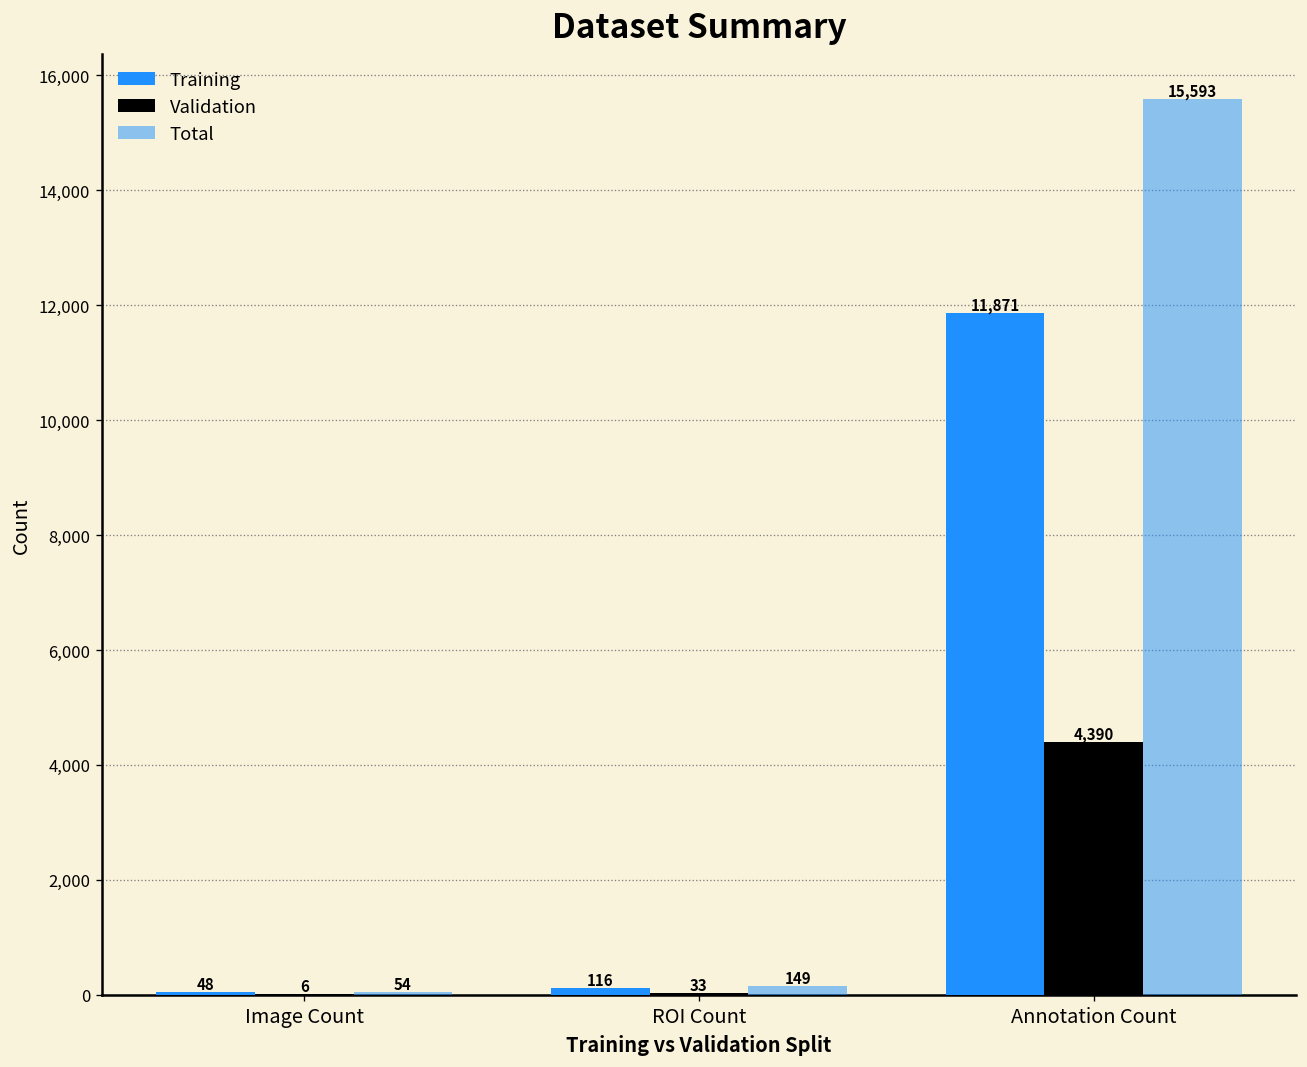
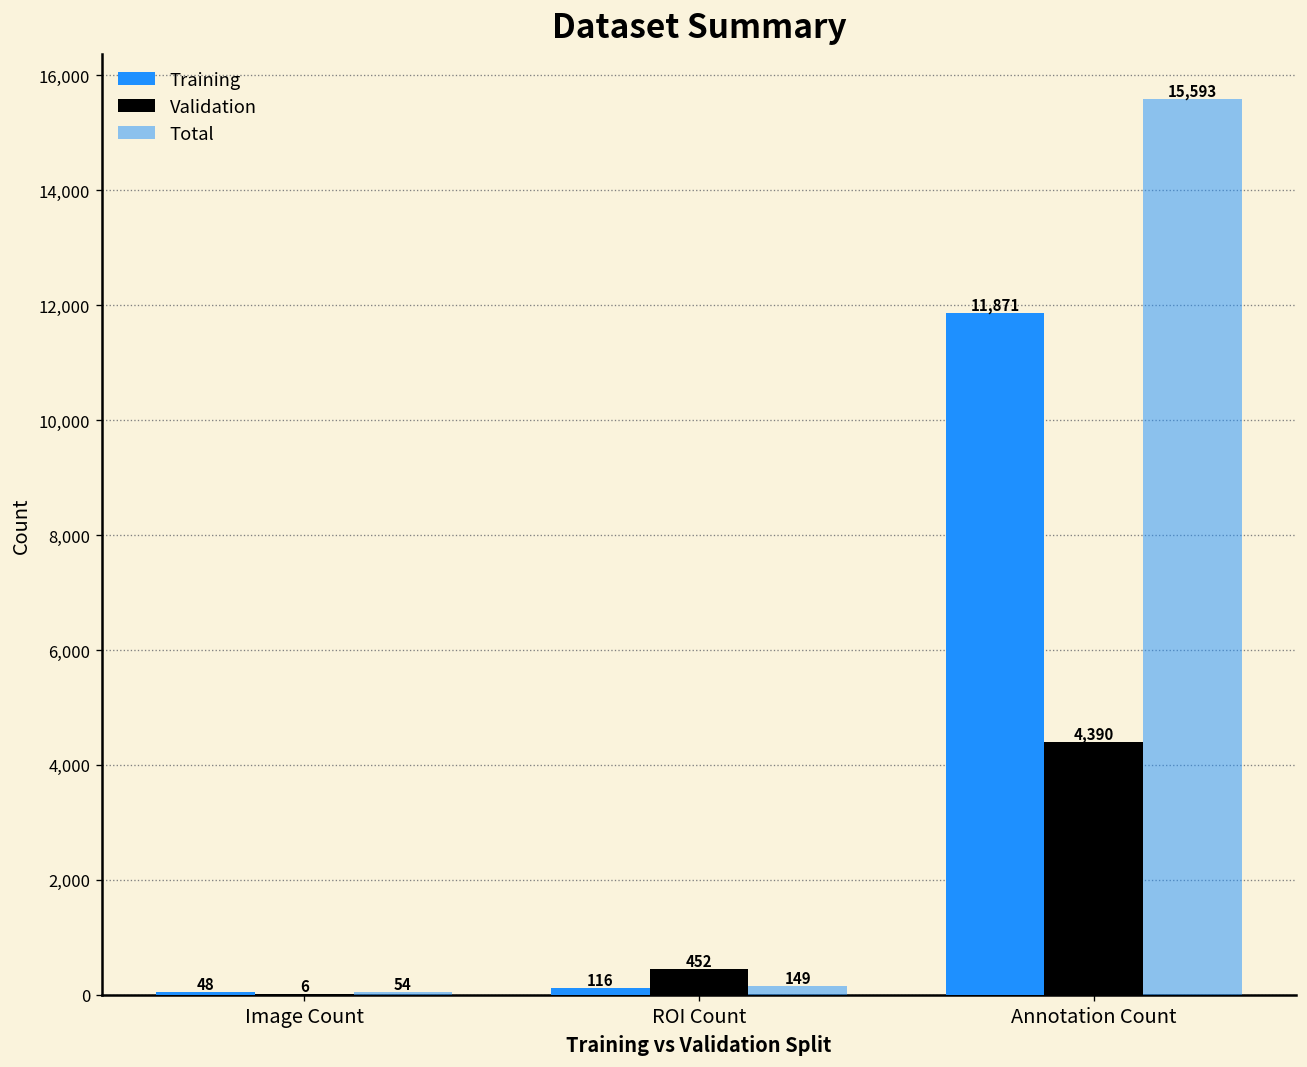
Validation, ROI Count: 33 -> 452
